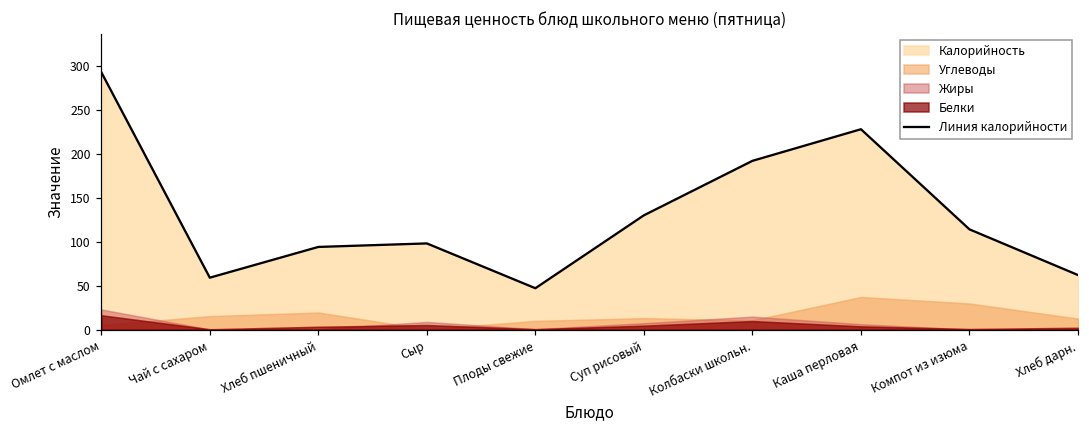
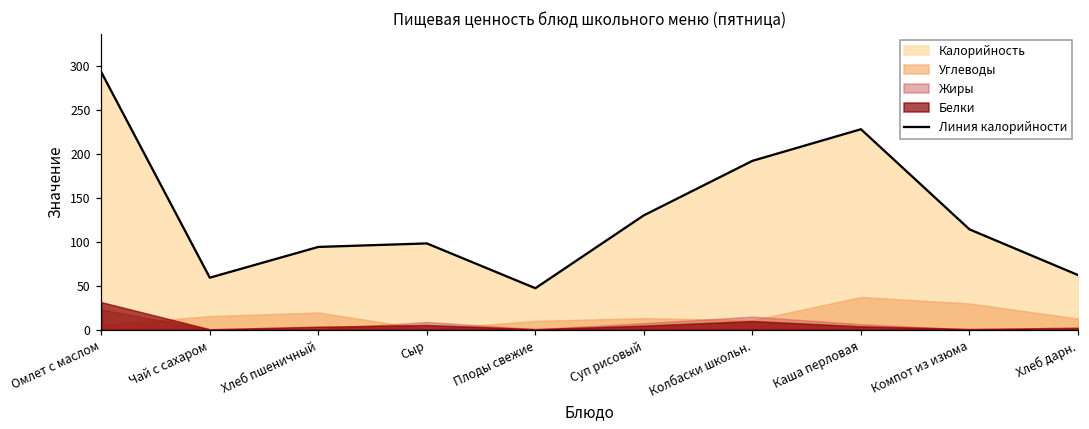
Белки, Омлет с маслом: 20 -> 30
